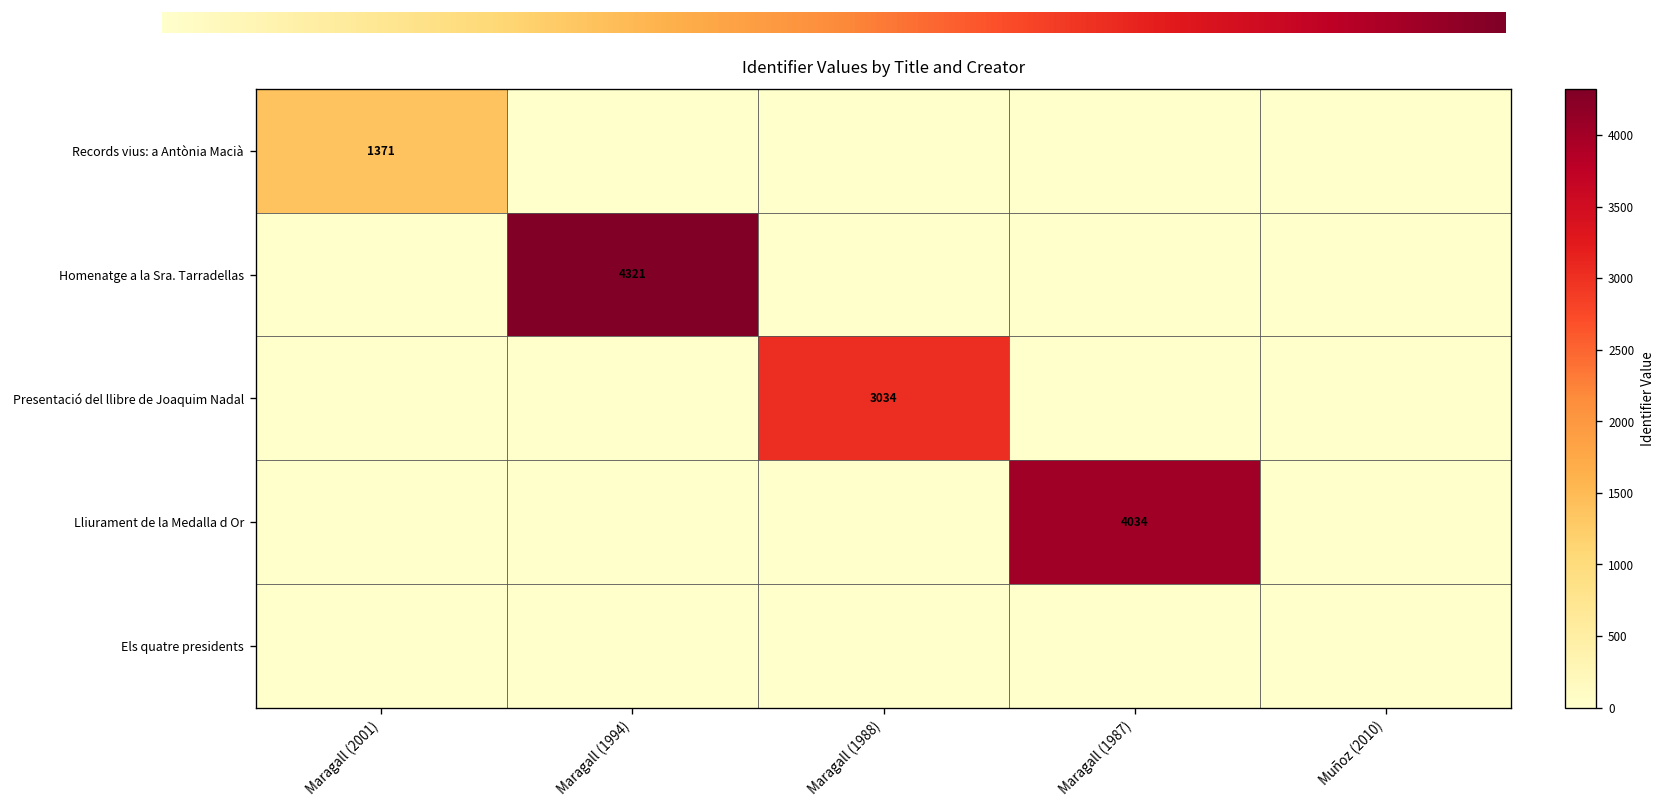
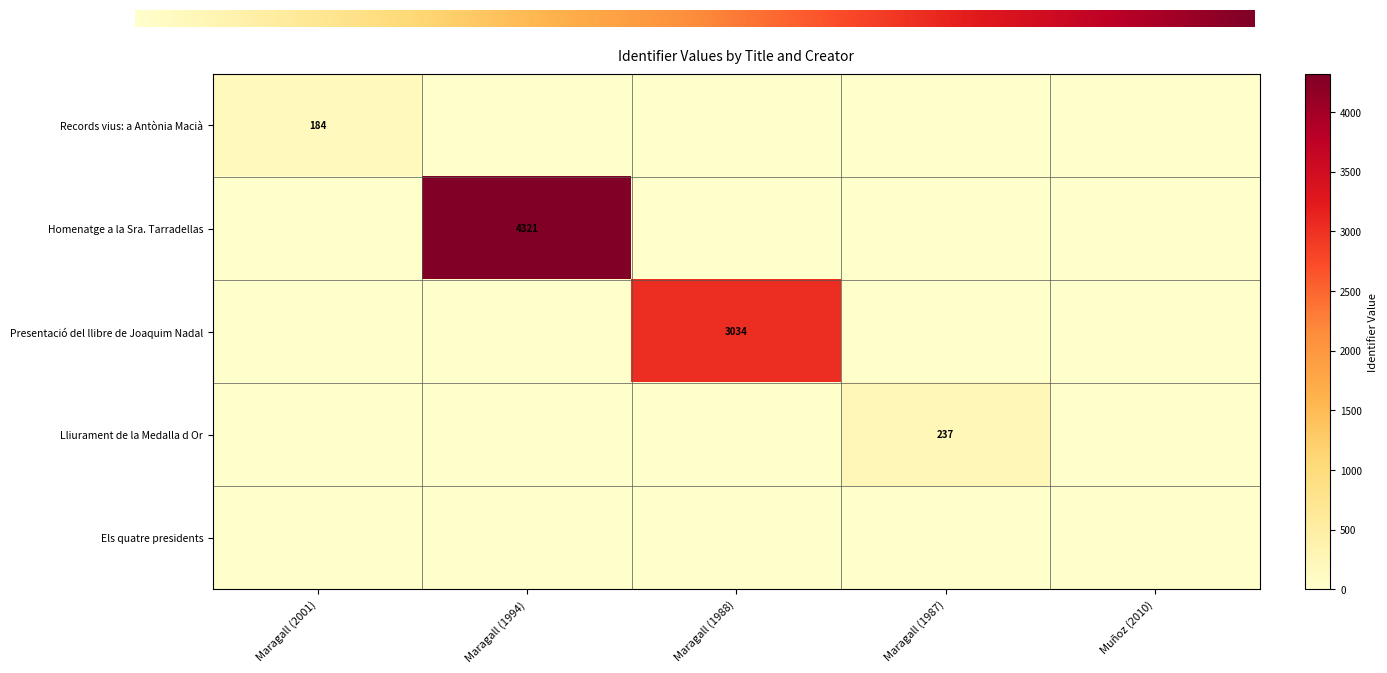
Records vius: a Antònia Macià, Maragall (2001): 1371 -> 184
Lliurament de la Medalla d Or, Maragall (1987): 4034 -> 237
